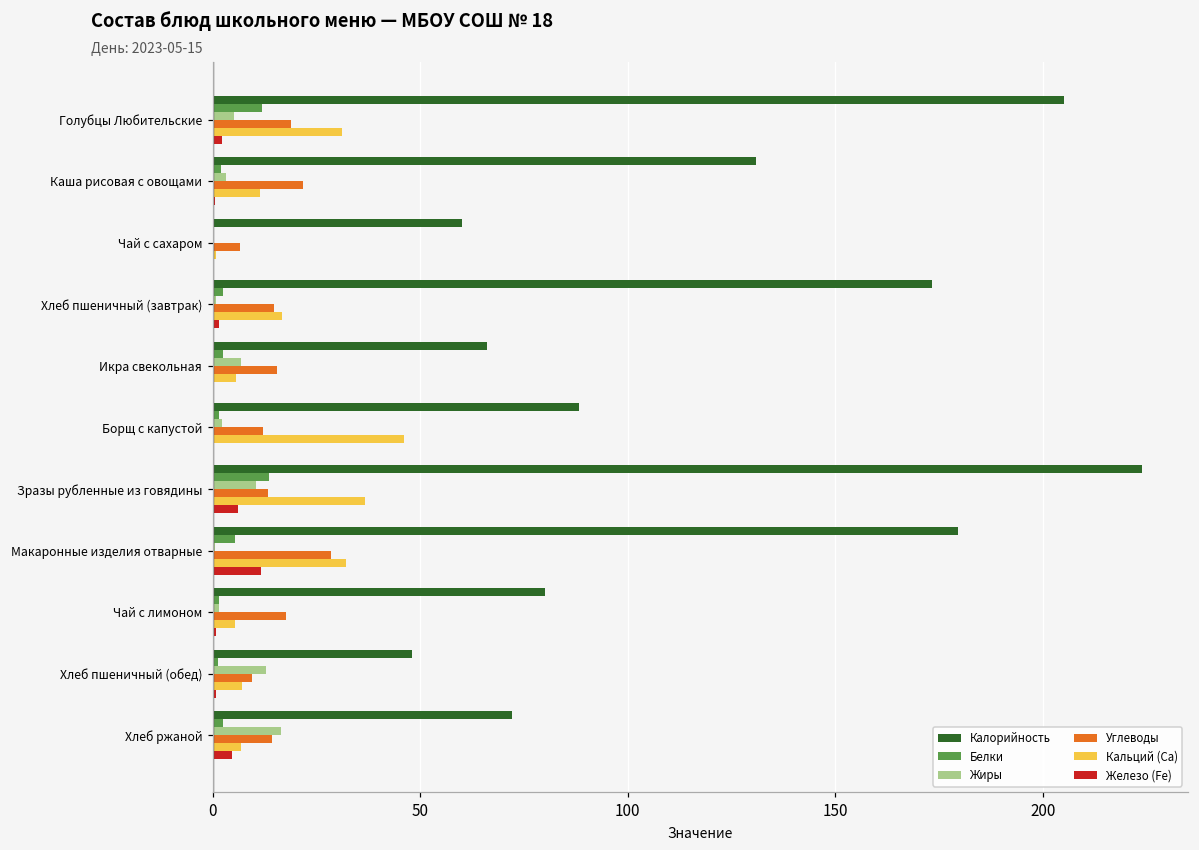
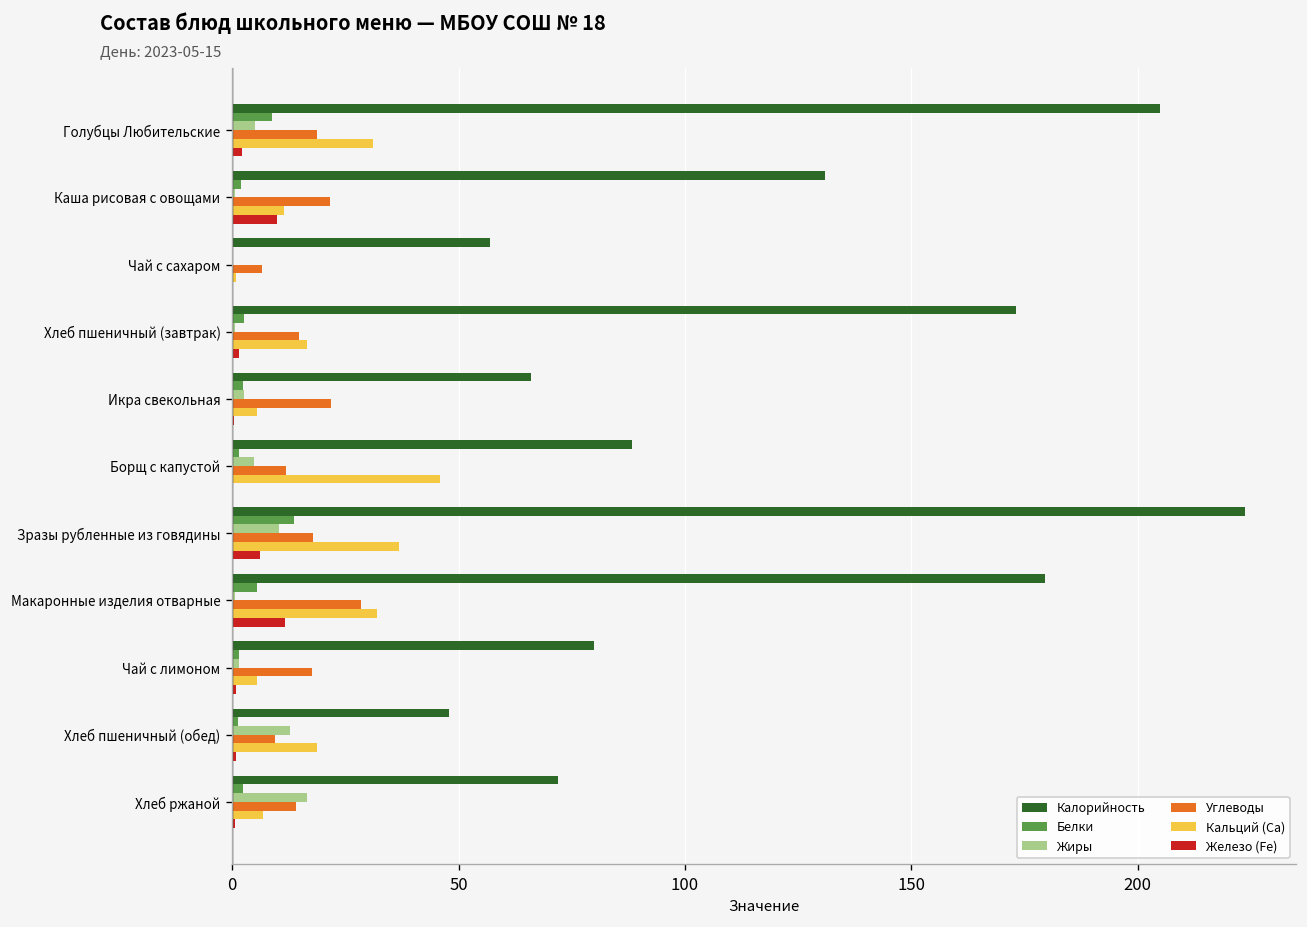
Белки, Голубцы Любительские: 12 -> 9
Жиры, Каша рисовая с овощами: 3 -> 1
Железо (Fe), Каша рисовая с овощами: 1 -> 10
Калорийность, Чай с сахаром: 60 -> 57
Жиры, Икра свекольная: 7 -> 3
Углеводы, Икра свекольная: 15 -> 22
Жиры, Борщ с капустой: 2 -> 5
Углеводы, Зразы рубленные из говядины: 13 -> 18
Кальций (Ca), Хлеб пшеничный (обед): 7 -> 19
Железо (Fe), Хлеб ржаной: 5 -> 1
